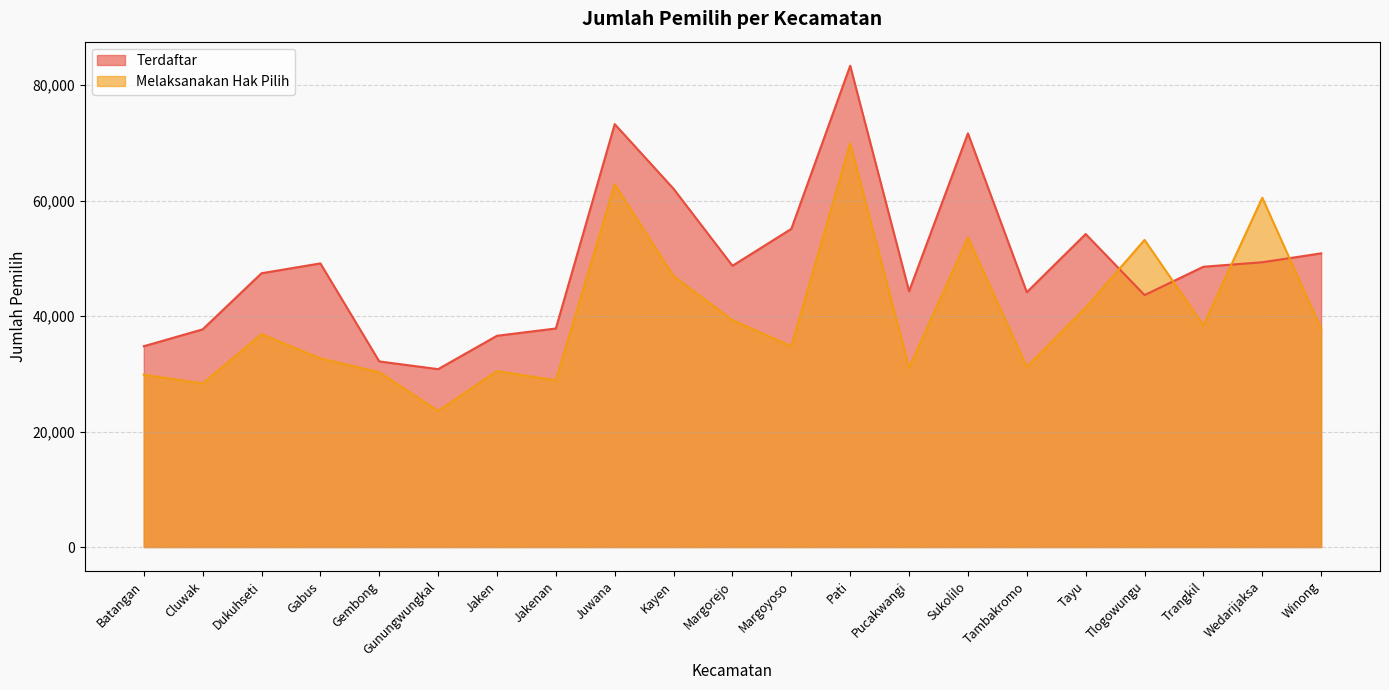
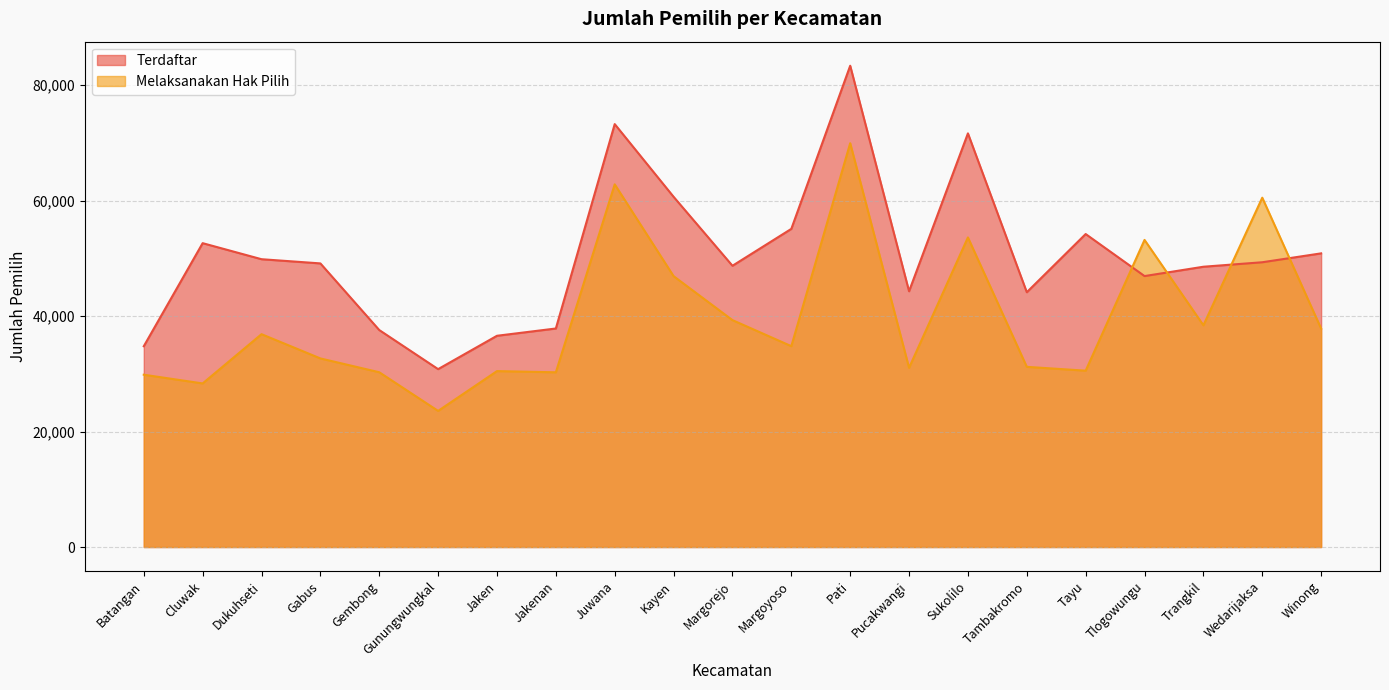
Terdaftar, Cluwak: 38,000 -> 53,000
Terdaftar, Dukuhseti: 47,000 -> 50,000
Terdaftar, Gembong: 32,000 -> 38,000
Melaksanakan Hak Pilih, Jakenan: 29,000 -> 30,000
Terdaftar, Kayen: 62,000 -> 61,000
Melaksanakan Hak Pilih, Tayu: 41,000 -> 31,000
Terdaftar, Tlogowungu: 44,000 -> 47,000
